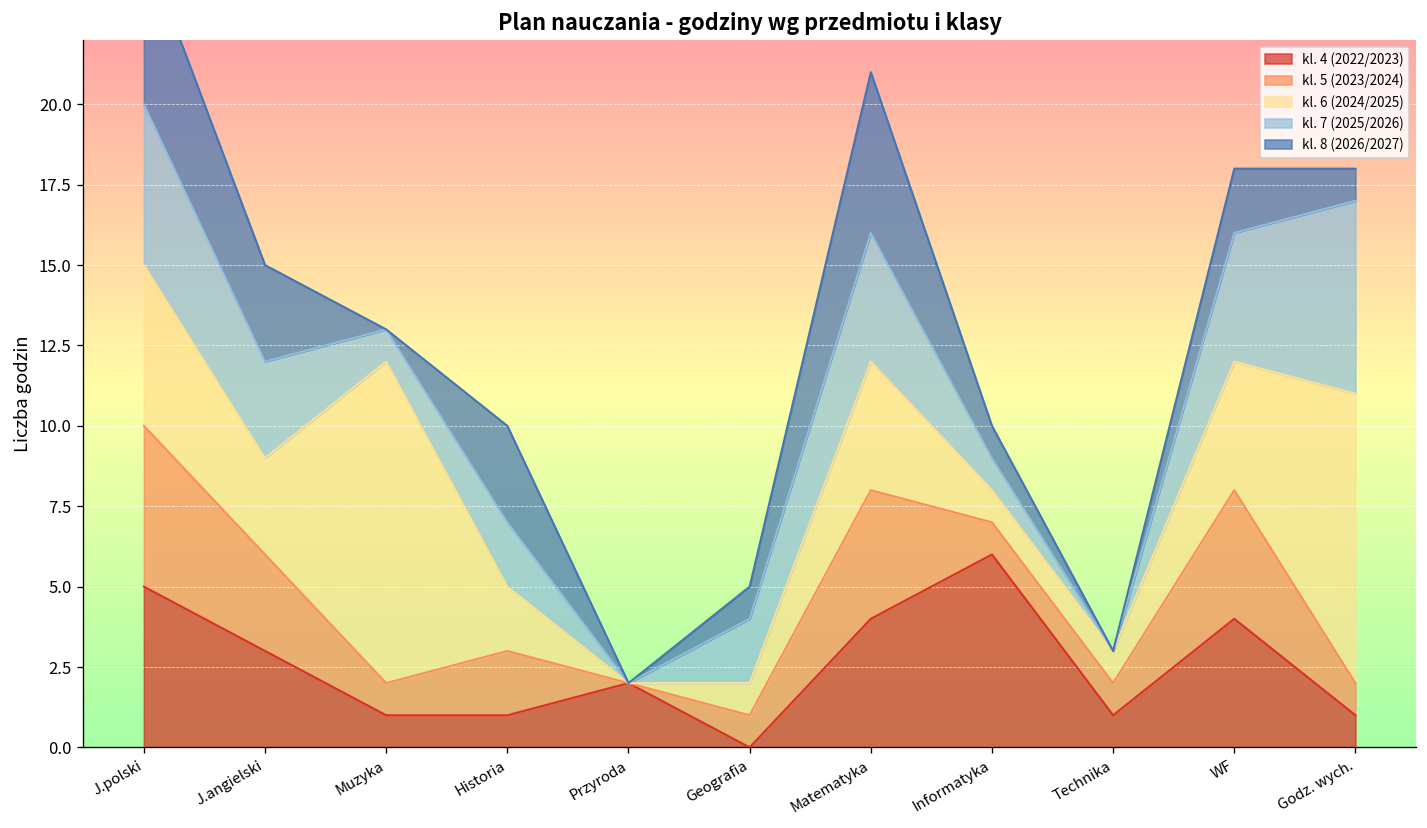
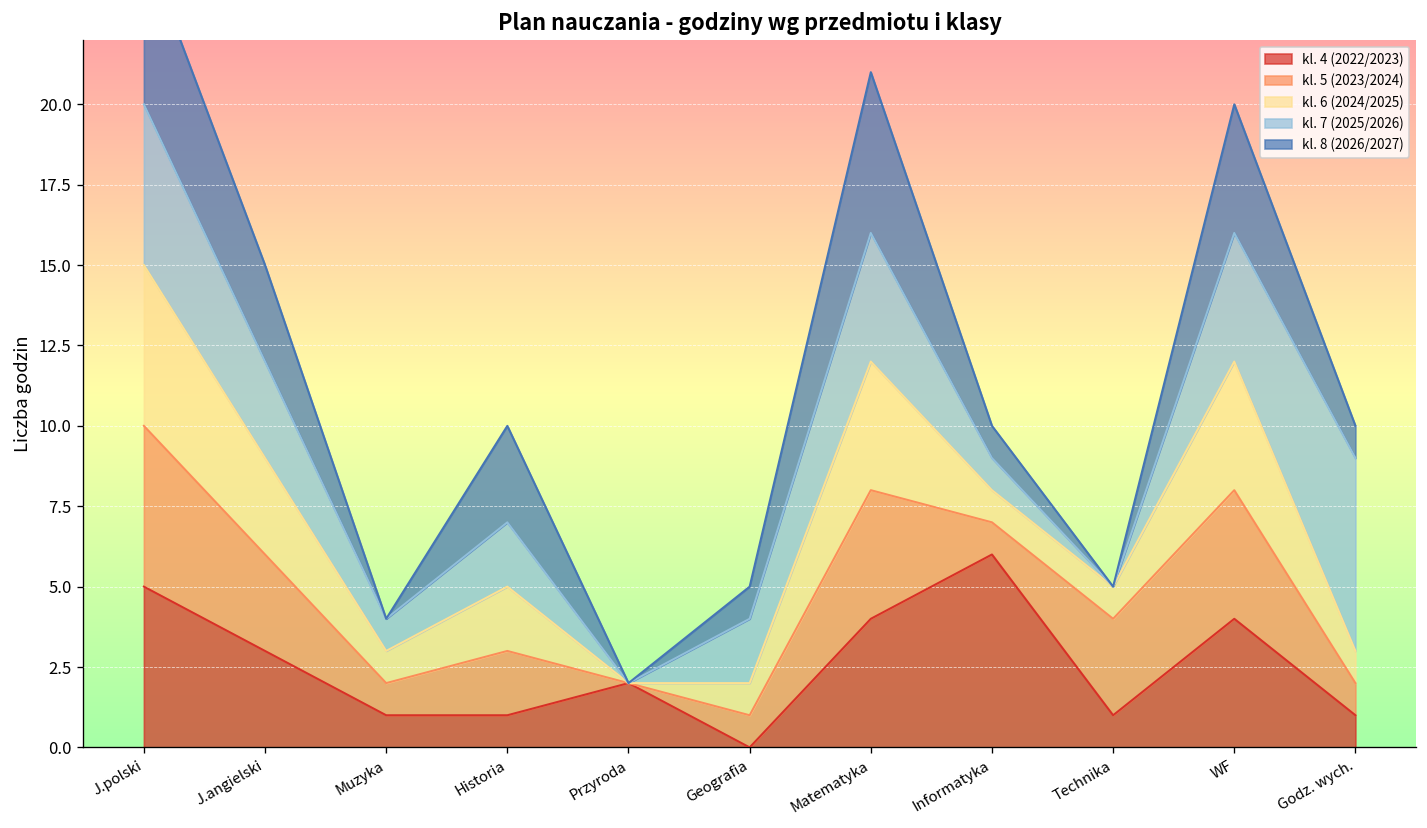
kl. 6 (2024/2025), Muzyka: 10 -> 1
kl. 5 (2023/2024), Technika: 1 -> 3
kl. 8 (2026/2027), WF: 2 -> 4
kl. 6 (2024/2025), Godz. wych.: 9 -> 1
